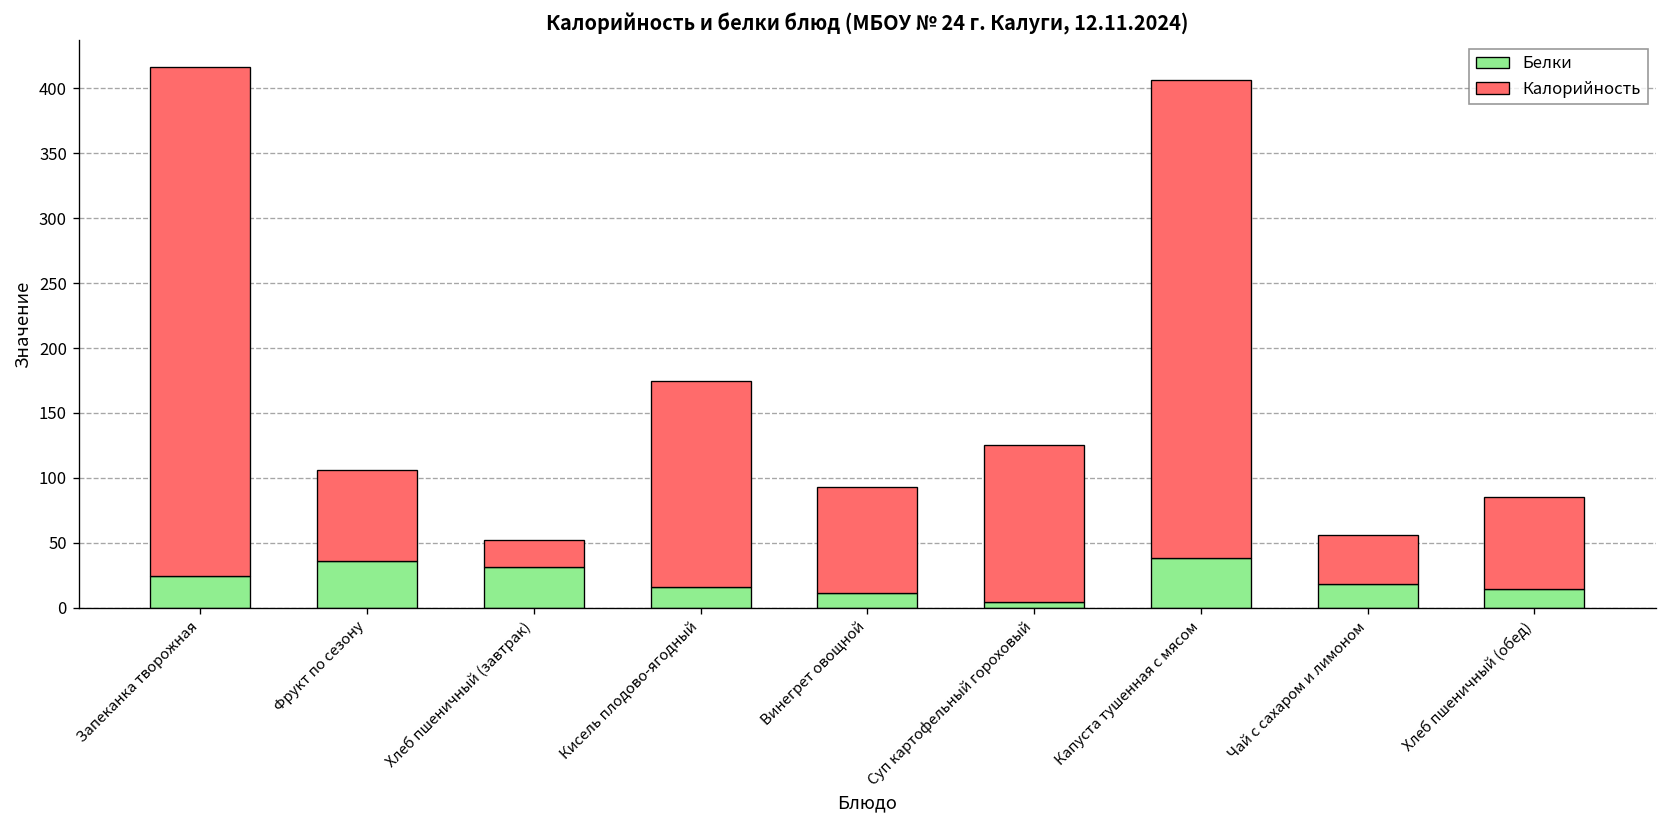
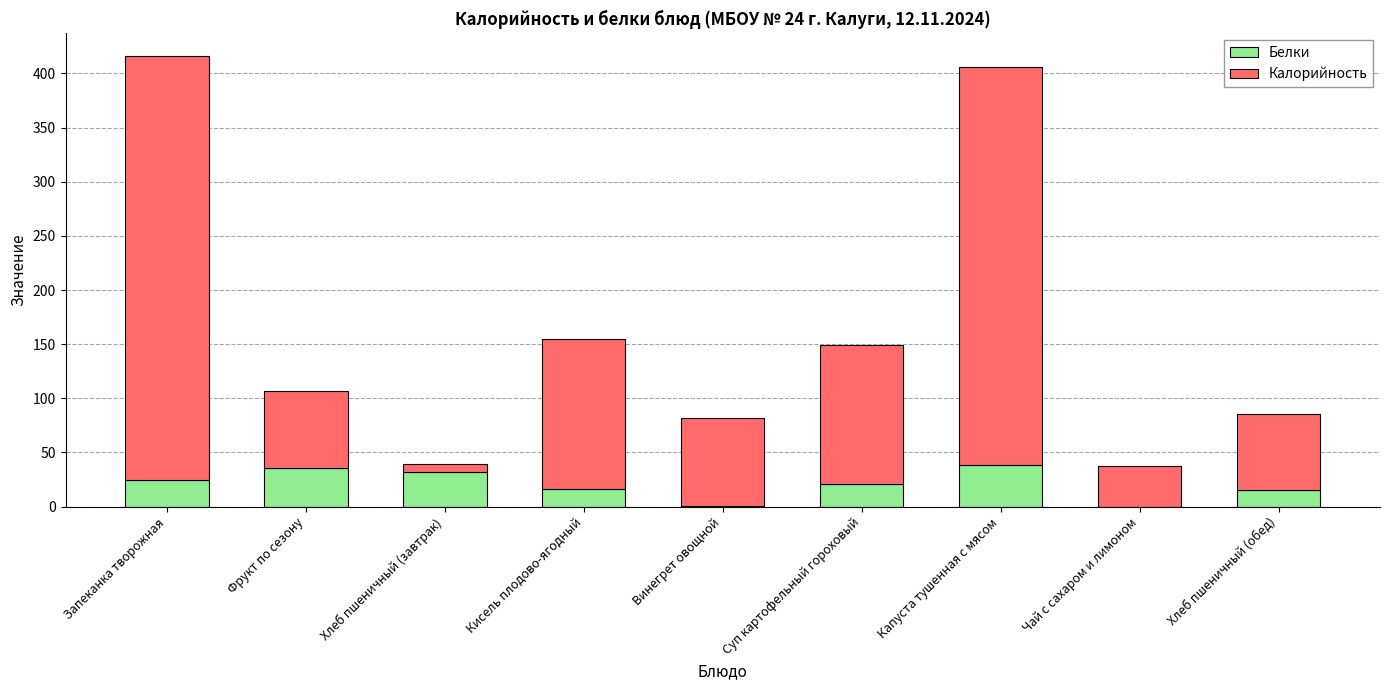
Калорийность, Хлеб пшеничный (завтрак): 21 -> 8
Калорийность, Кисель плодово-ягодный: 159 -> 138
Белки, Винегрет овощной: 12 -> 1
Белки, Суп картофельный гороховый: 5 -> 21
Калорийность, Суп картофельный гороховый: 121 -> 129
Белки, Чай с сахаром и лимоном: 19 -> 0
